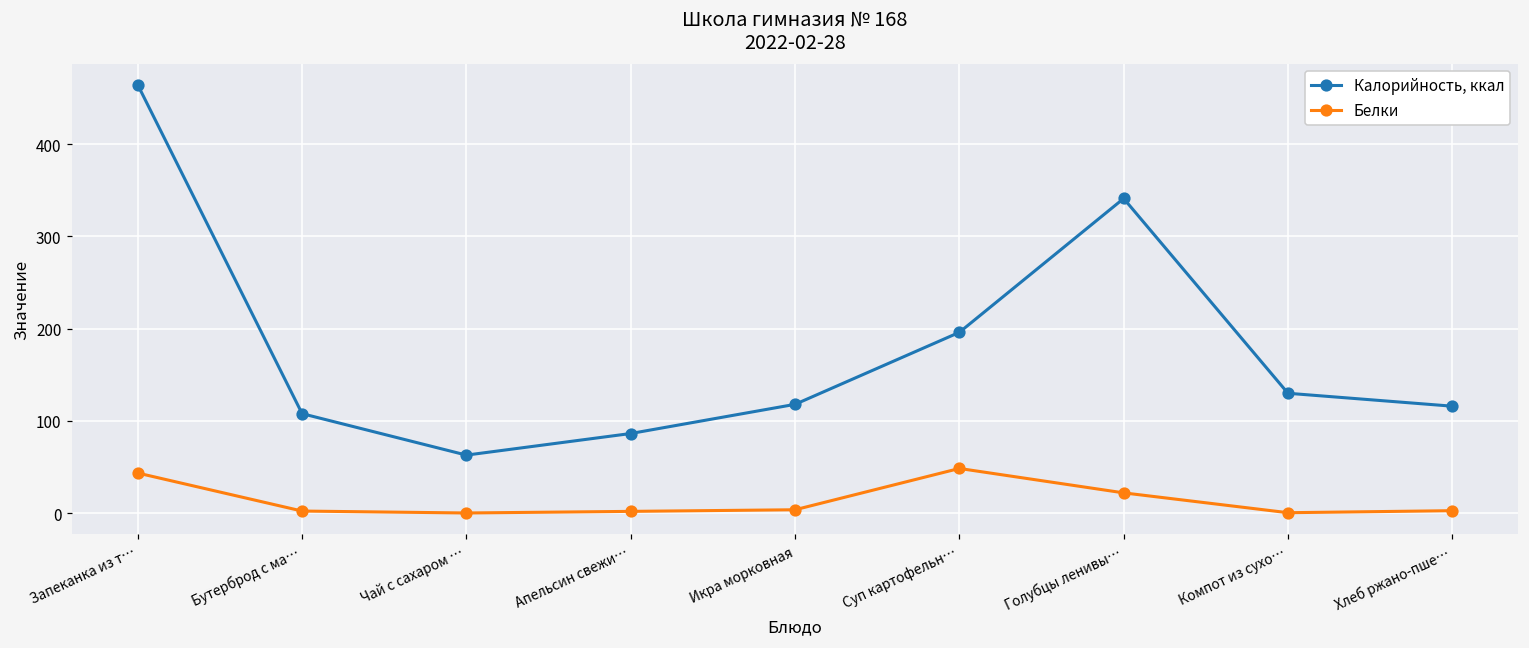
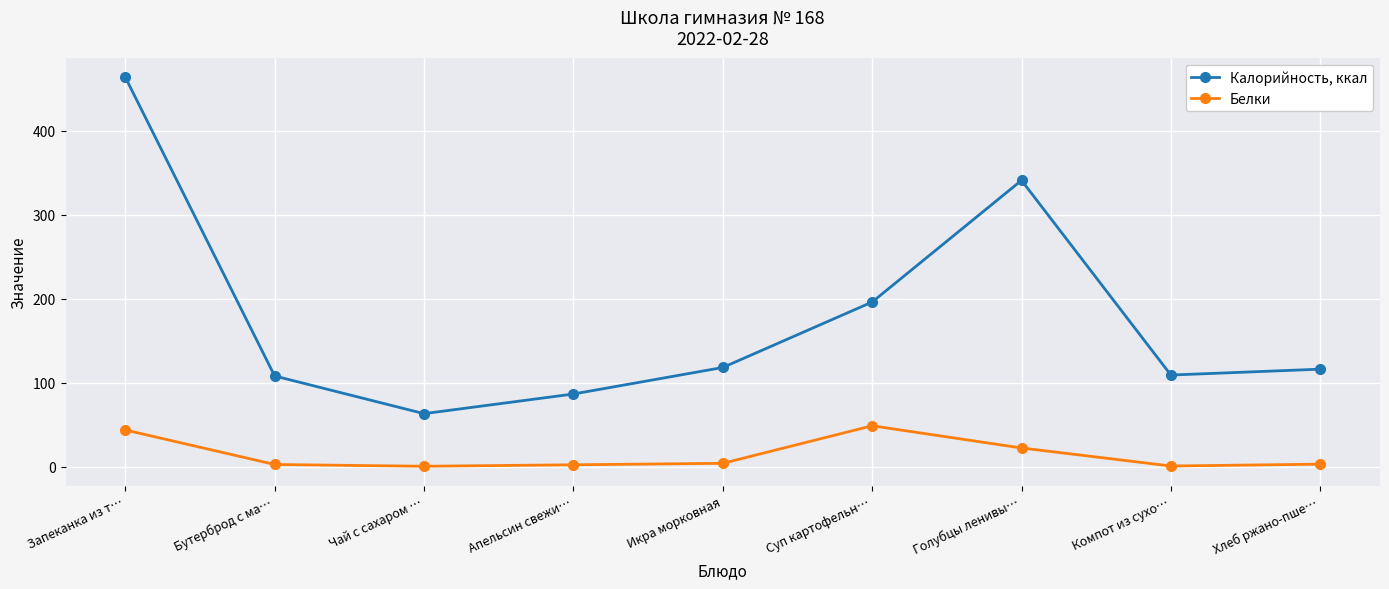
Калорийность, ккал, Компот из сухо…: 130 -> 110
